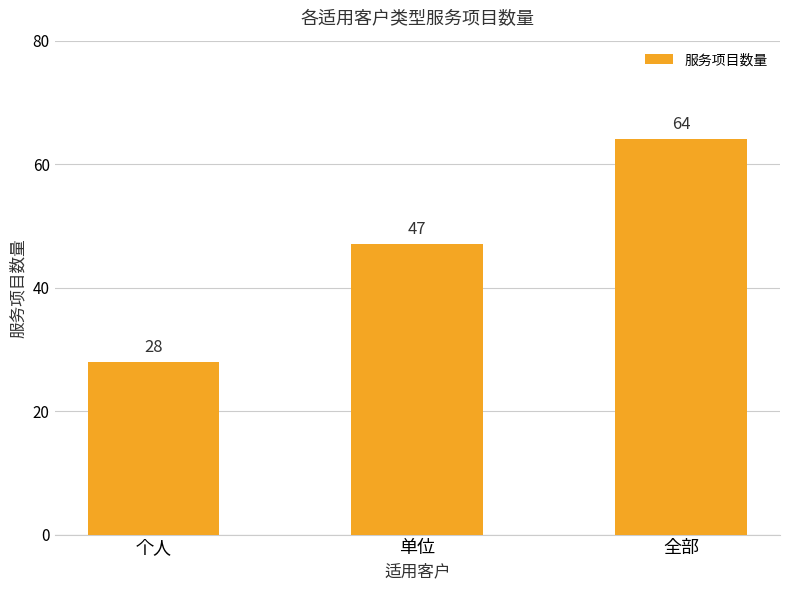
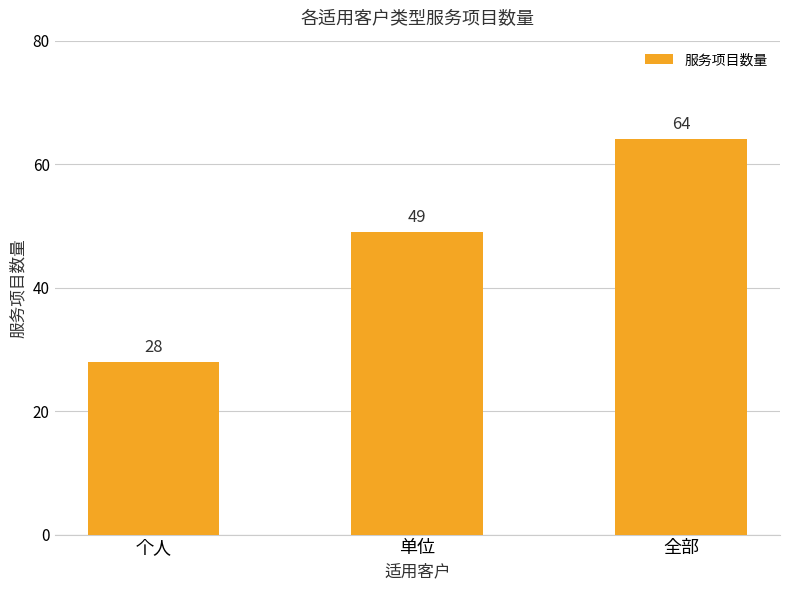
单位: 47 -> 49
